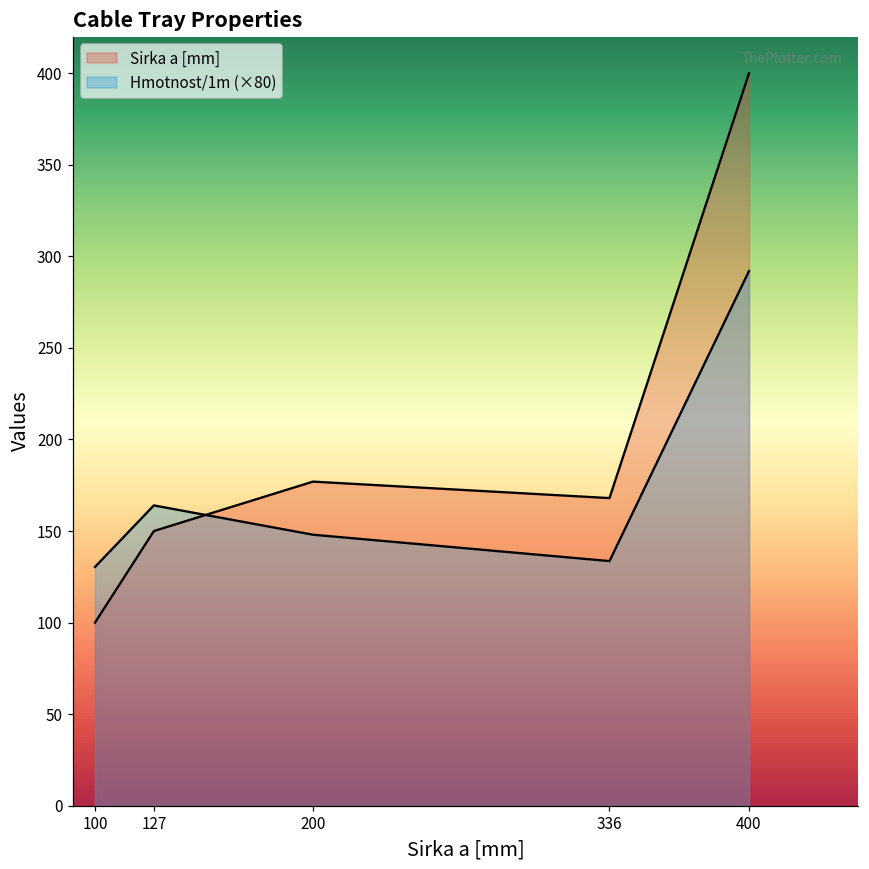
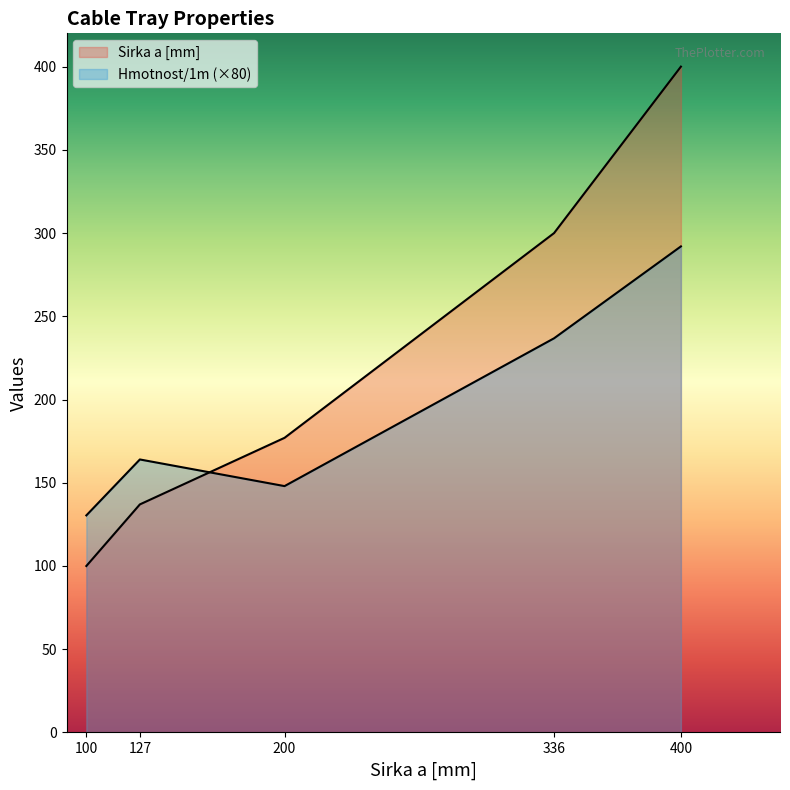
Sirka a [mm], 127: 150 -> 137
Sirka a [mm], 336: 168 -> 300
Hmotnost/1m (×80), 336: 134 -> 237
